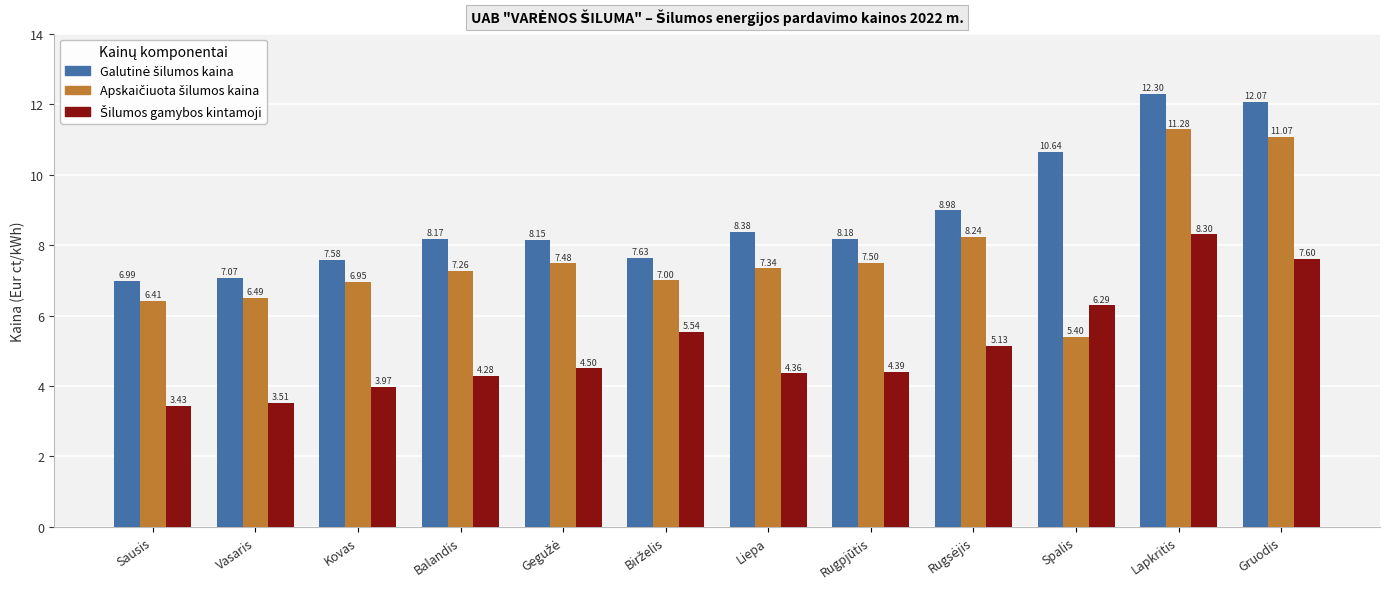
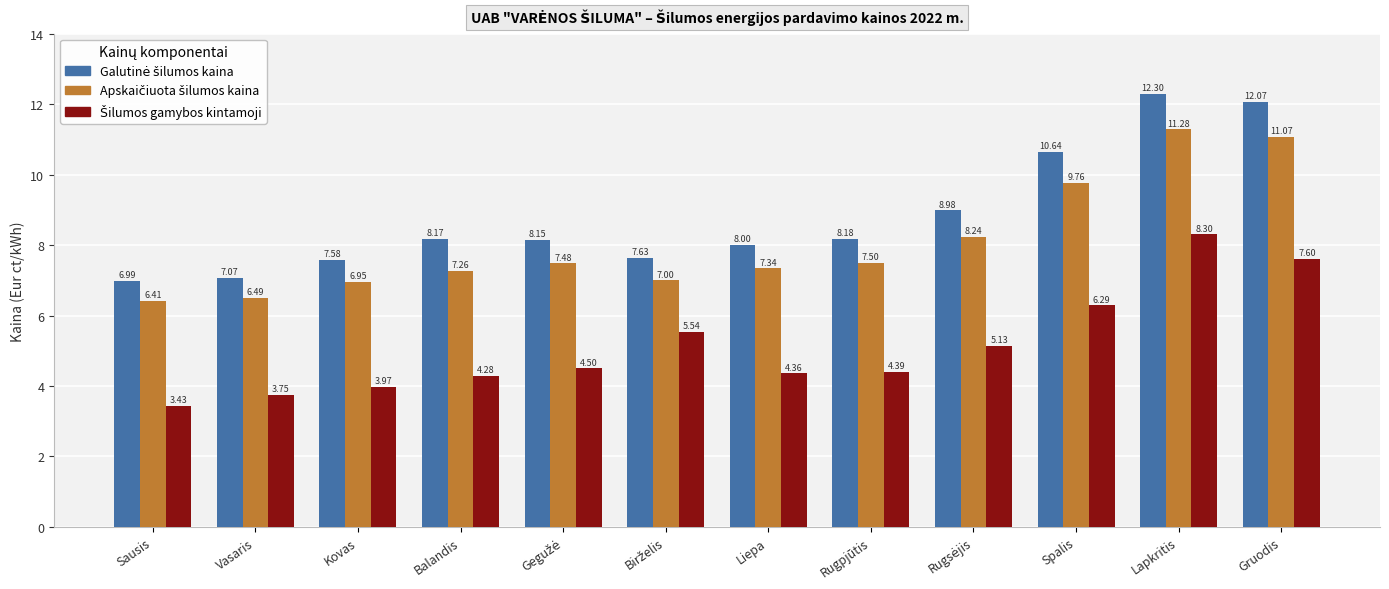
Šilumos gamybos kintamoji, Vasaris: 3.51 -> 3.75
Galutinė šilumos kaina, Liepa: 8.38 -> 8.00
Apskaičiuota šilumos kaina, Spalis: 5.40 -> 9.76
